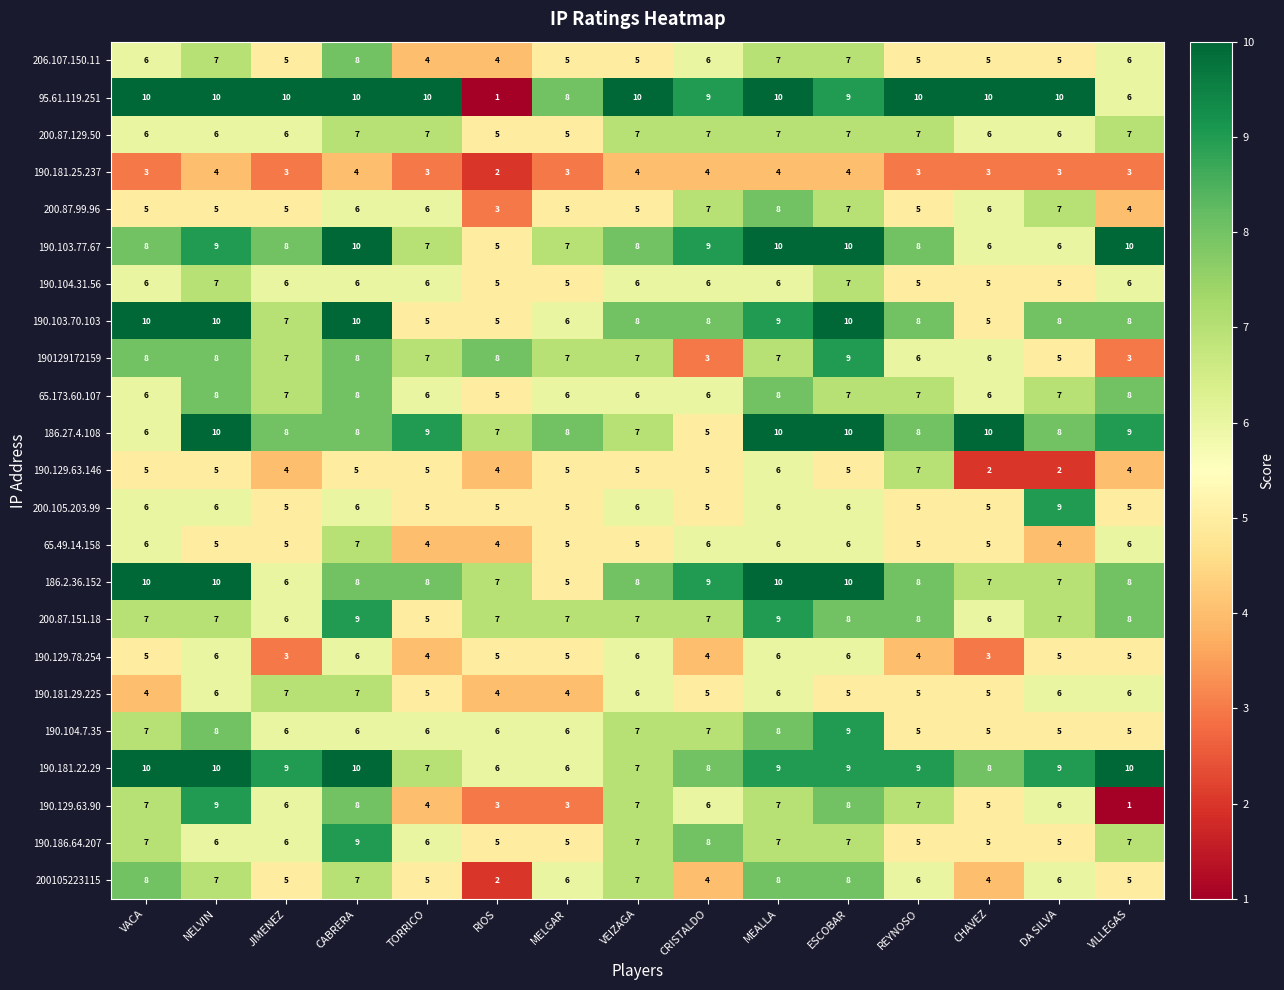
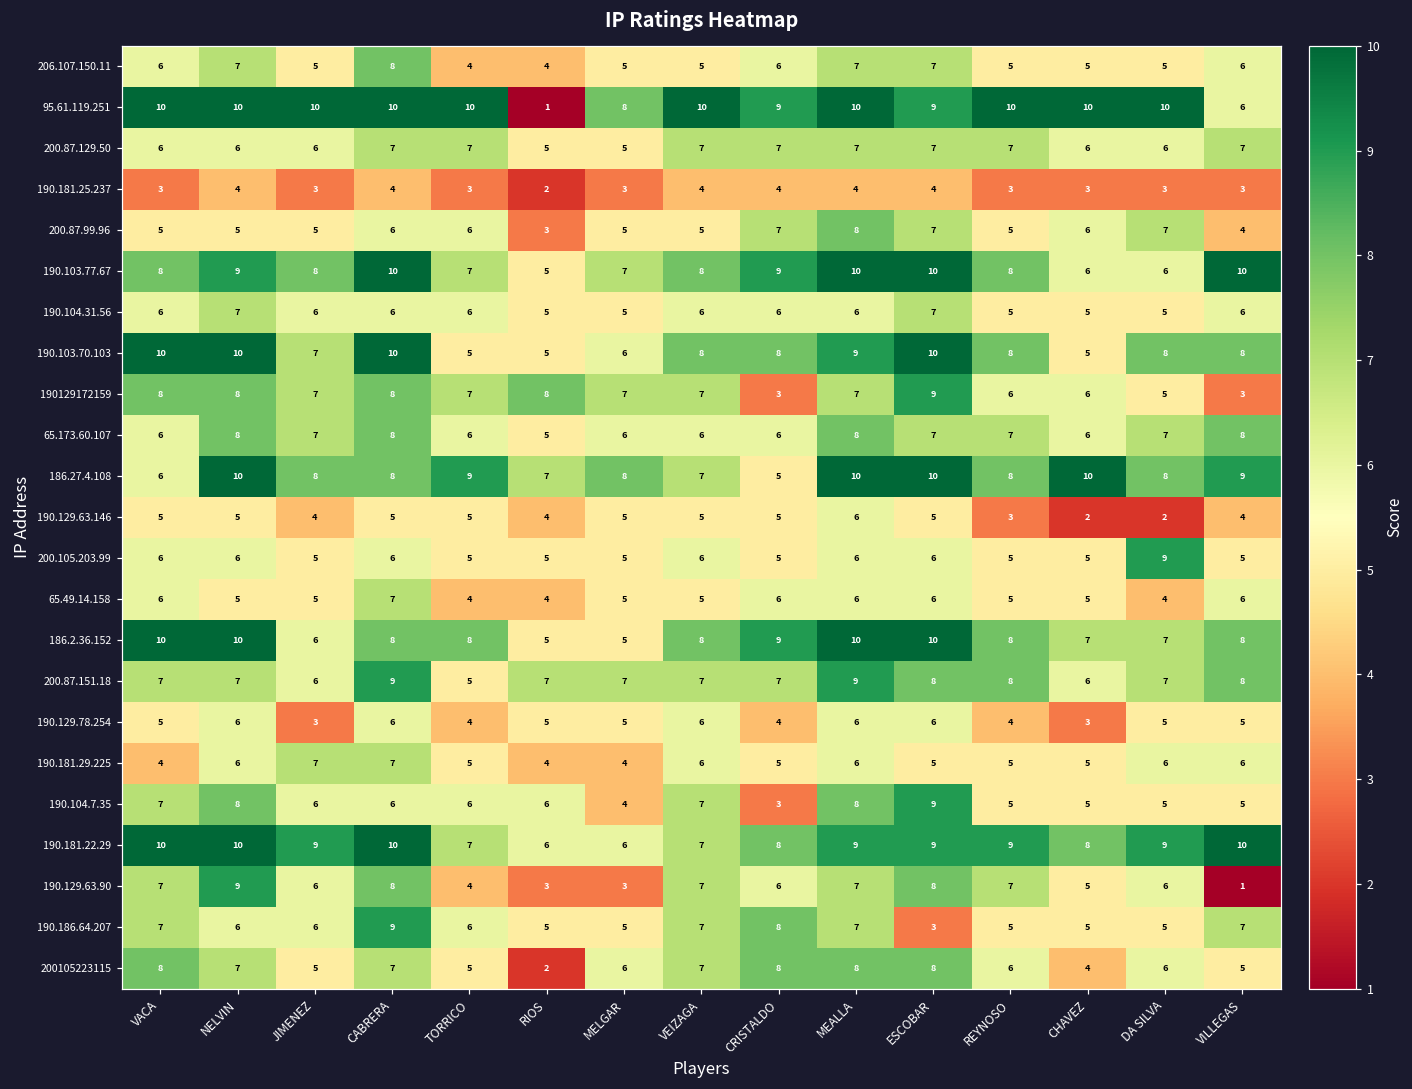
190.129.63.146, REYNOSO: 7 -> 3
186.2.36.152, RIOS: 7 -> 5
190.104.7.35, MELGAR: 6 -> 4
190.104.7.35, CRISTALDO: 7 -> 3
190.186.64.207, ESCOBAR: 7 -> 3
200105223115, CRISTALDO: 4 -> 8
